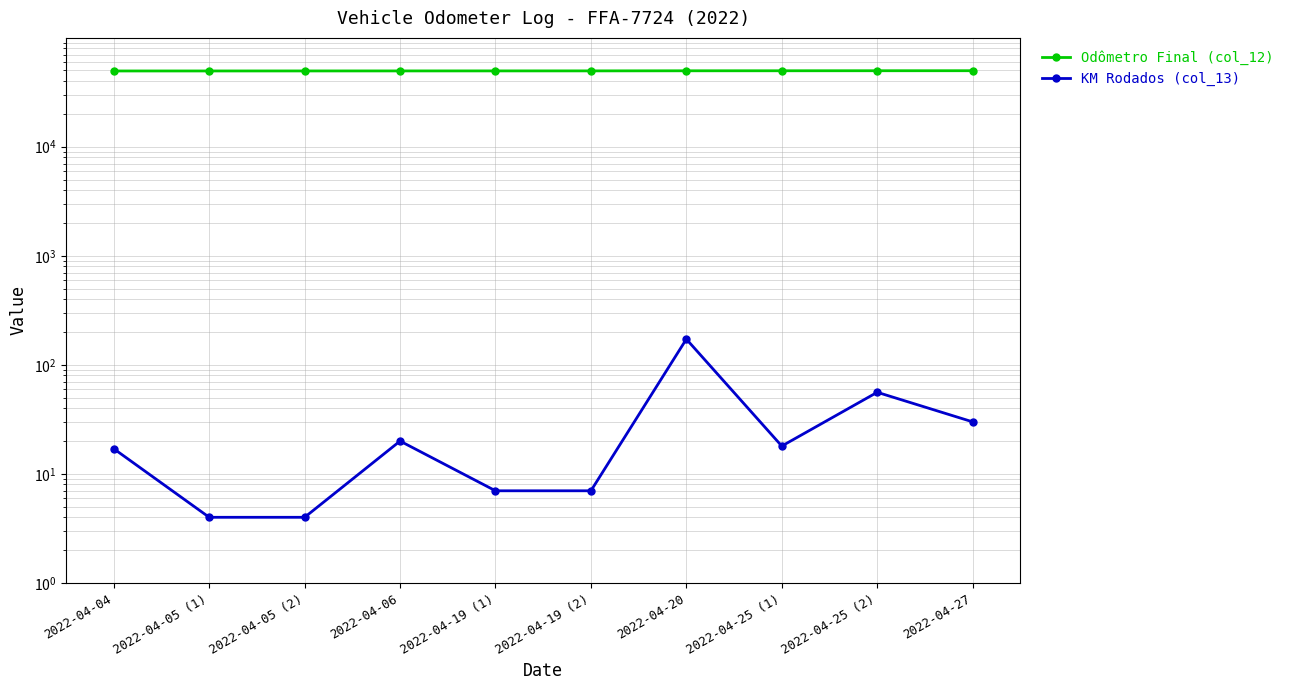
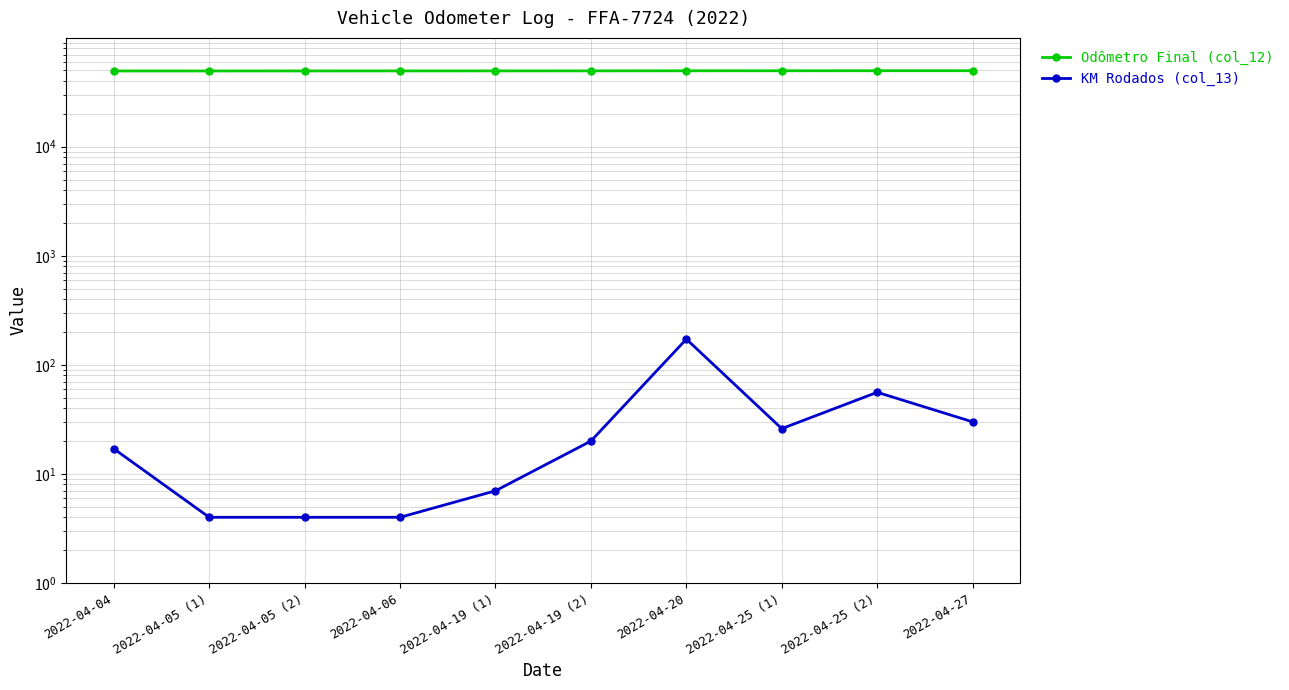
KM Rodados (col_13), 2022-04-06: 20 -> 4
KM Rodados (col_13), 2022-04-19 (2): 7 -> 20
KM Rodados (col_13), 2022-04-25 (1): 18 -> 26
